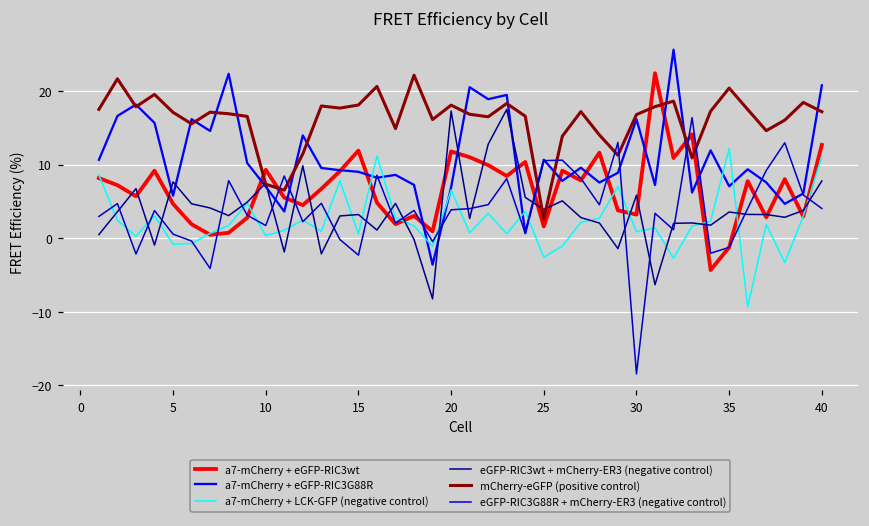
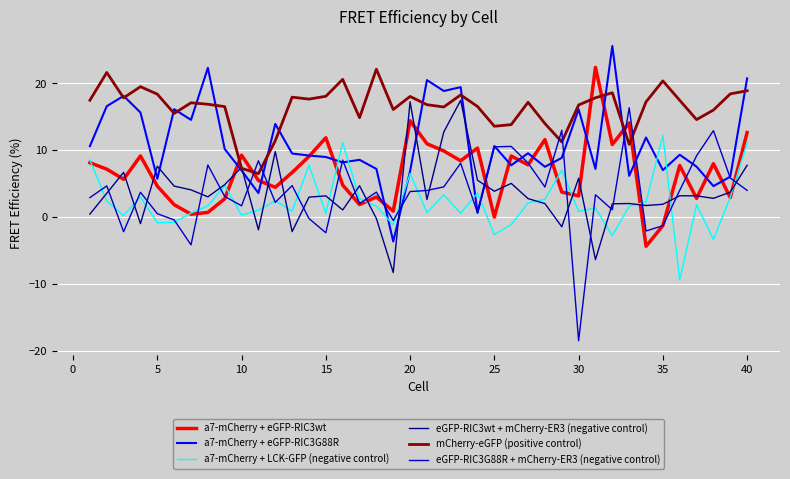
mCherry-eGFP (positive control), 5: 17 -> 18
a7-mCherry + eGFP-RIC3wt, 20: 12 -> 14
a7-mCherry + eGFP-RIC3wt, 25: 2 -> 0
mCherry-eGFP (positive control), 25: 3 -> 14
eGFP-RIC3wt + mCherry-ER3 (negative control), 35: 4 -> 2
mCherry-eGFP (positive control), 40: 17 -> 19
